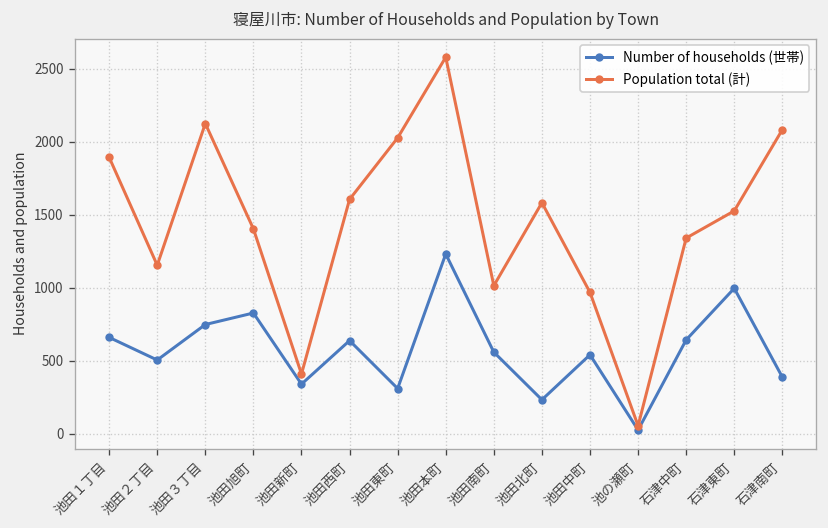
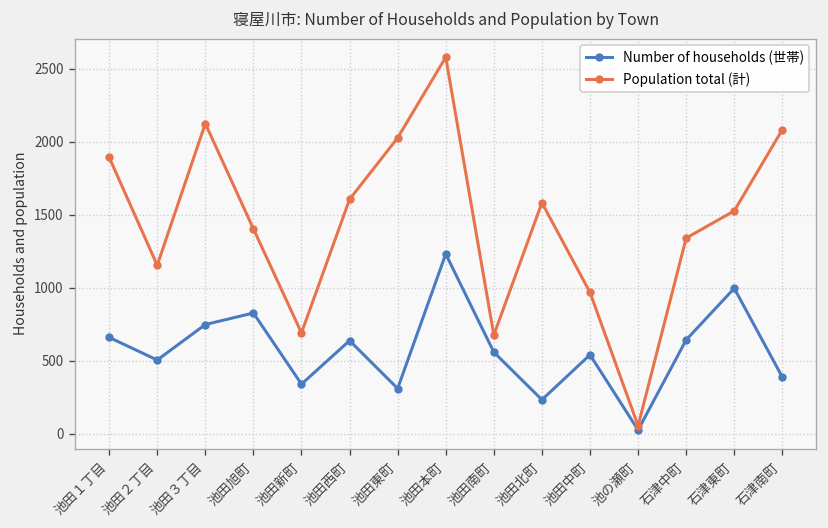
Population total (計), 池田新町: 410 -> 690
Population total (計), 池田南町: 1010 -> 680
